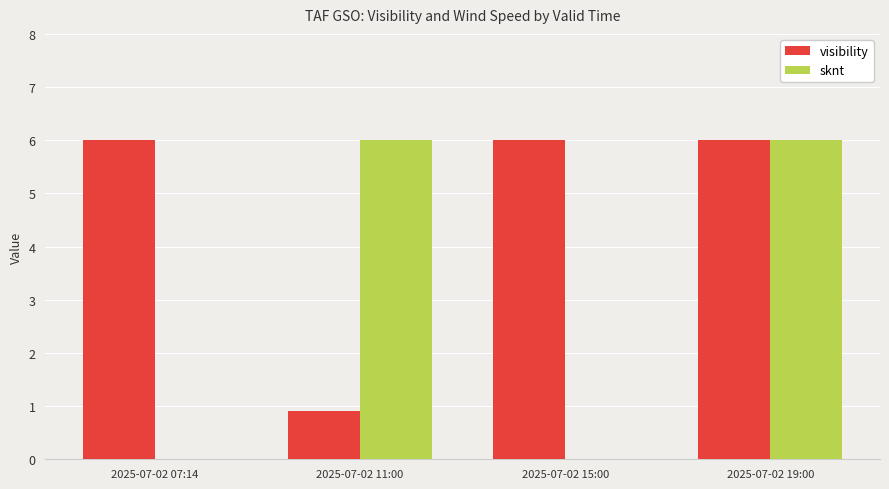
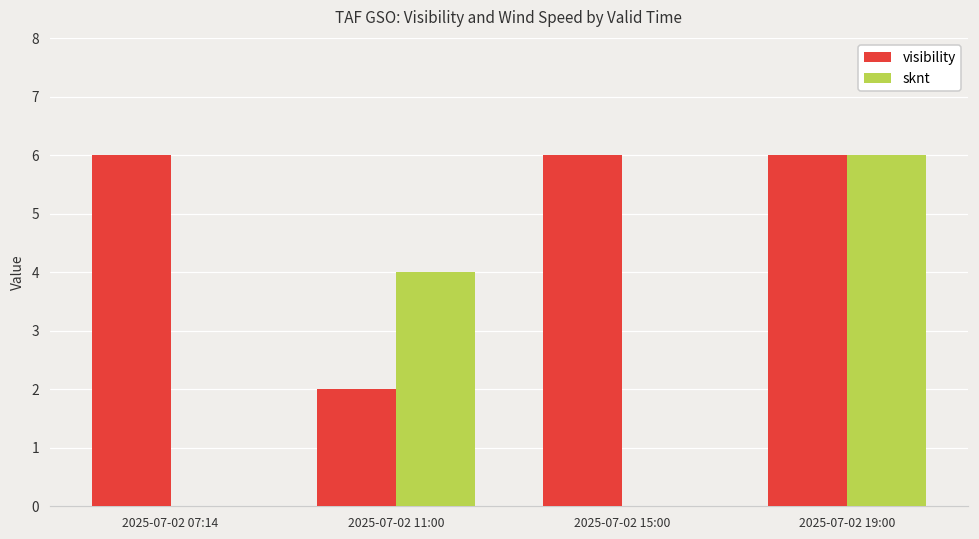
visibility, 2025-07-02 11:00: 0.9 -> 2.0
sknt, 2025-07-02 11:00: 6 -> 4
